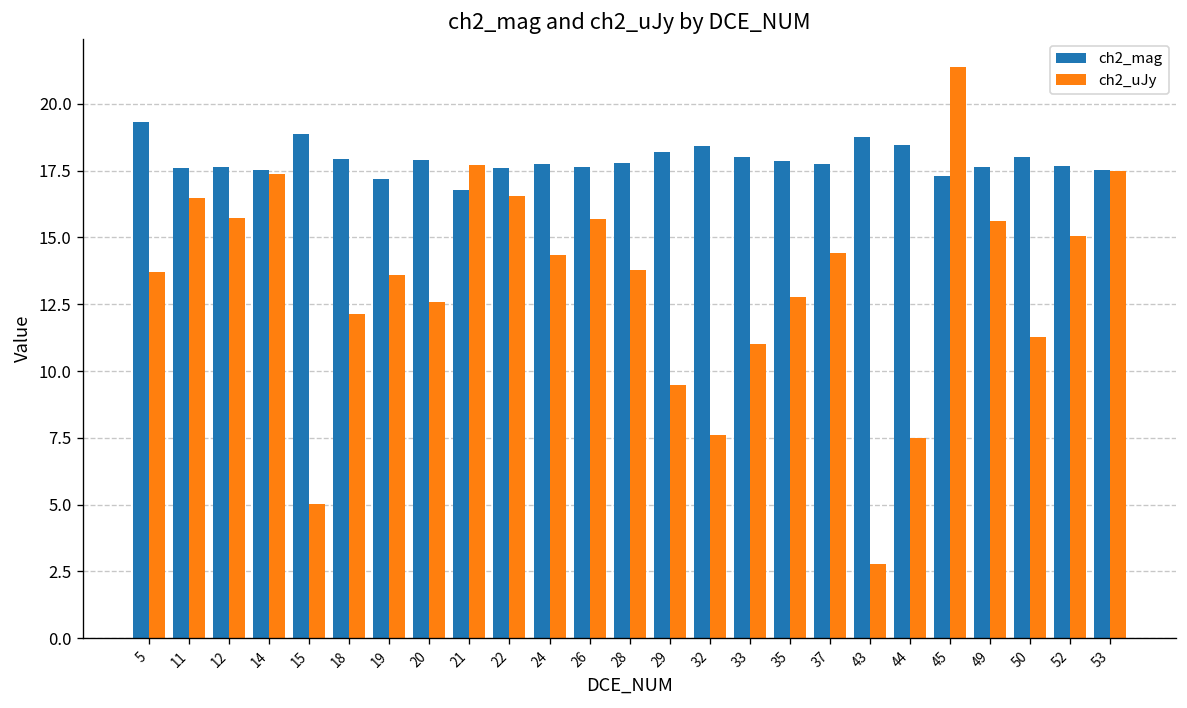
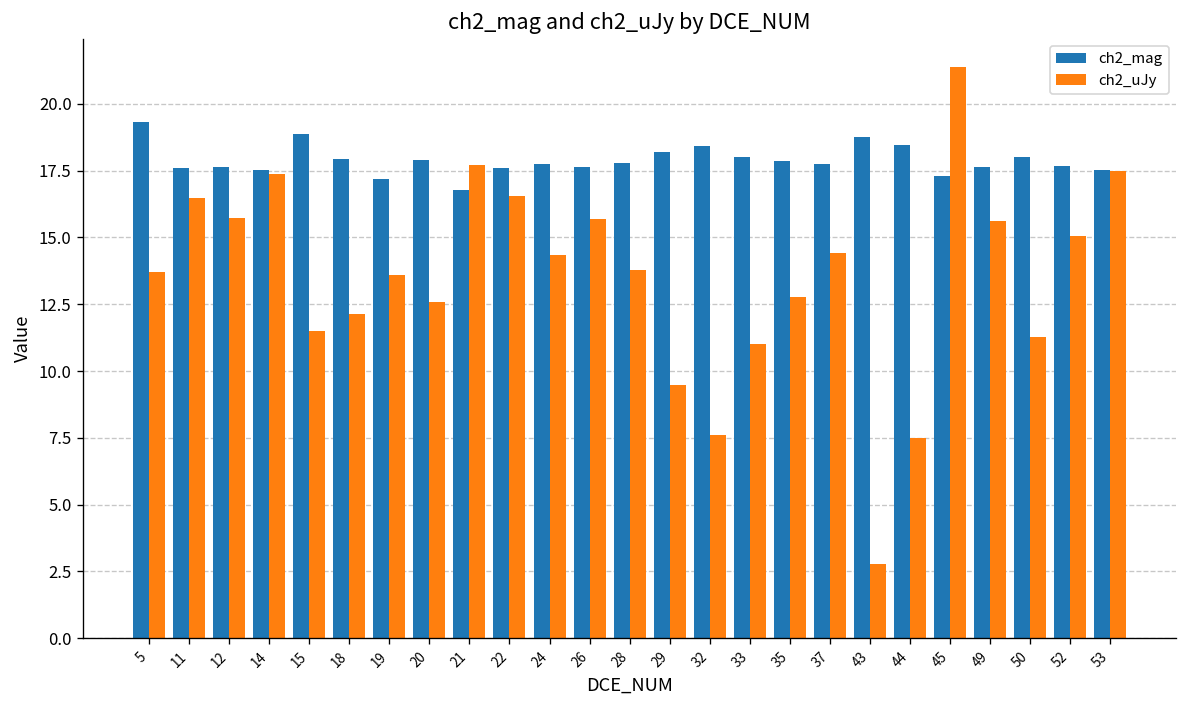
ch2_uJy, 15: 5.0 -> 11.5
